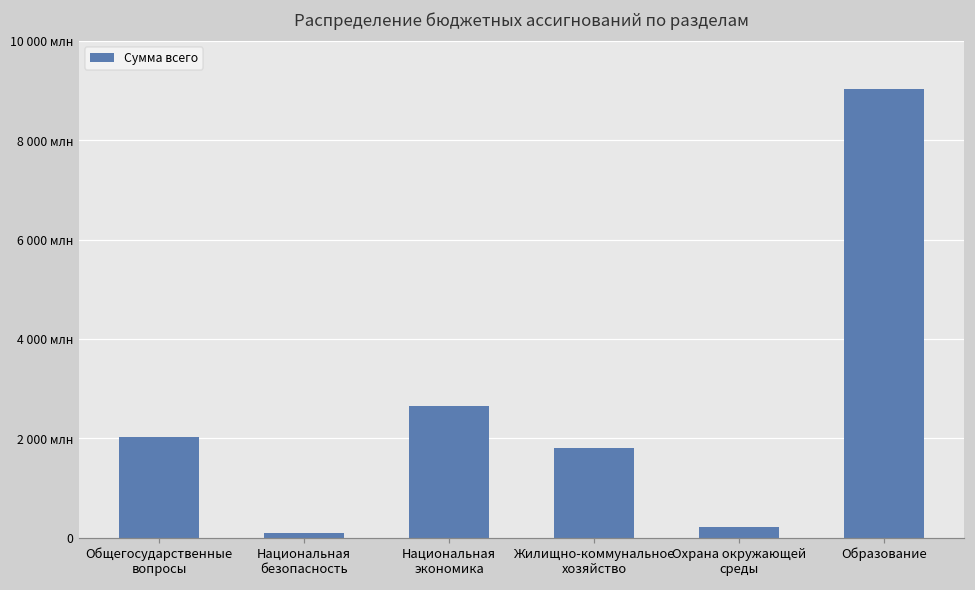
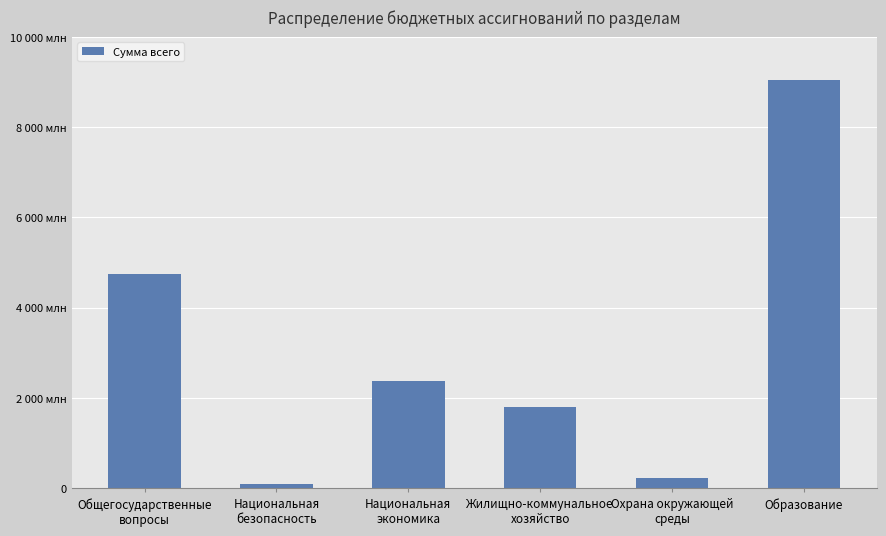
Общегосударственные вопросы: 2000 млн -> 4700 млн
Национальная экономика: 2600 млн -> 2400 млн
